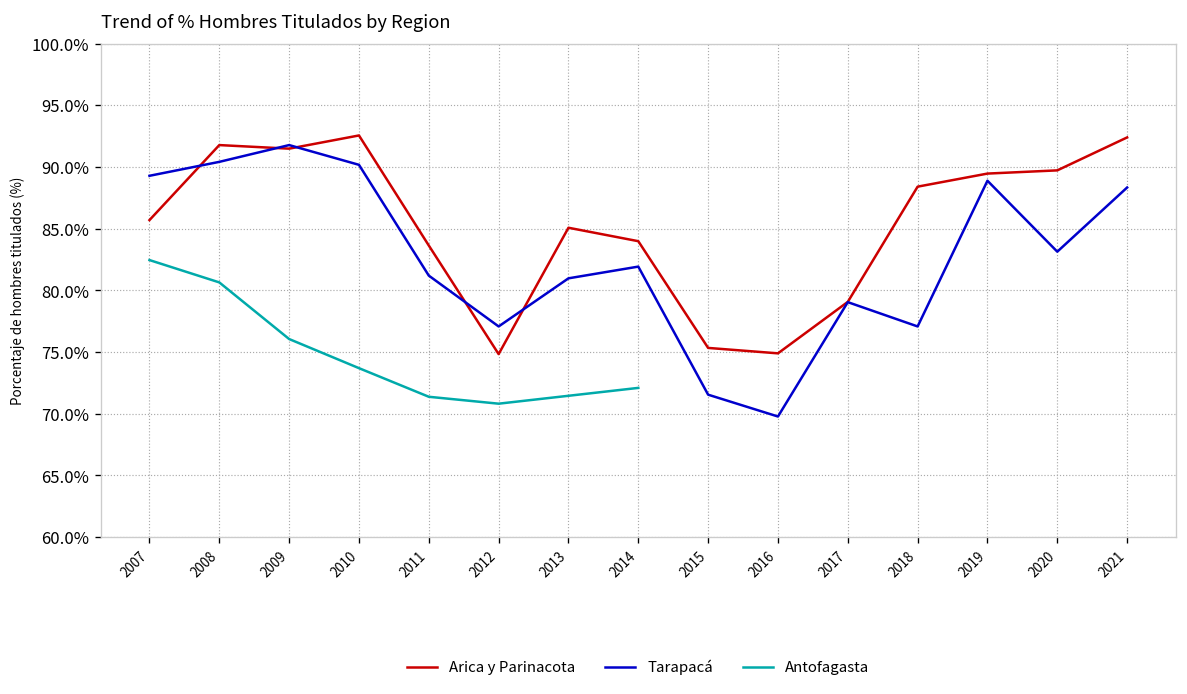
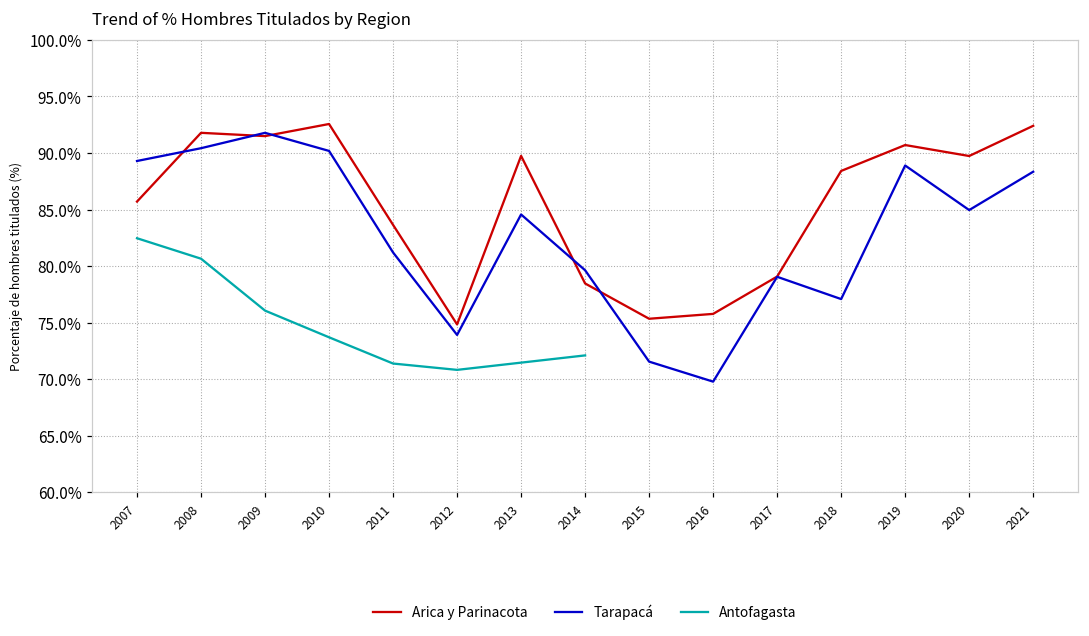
Tarapacá, 2012: 77.1% -> 73.9%
Arica y Parinacota, 2013: 85.1% -> 89.7%
Tarapacá, 2013: 81.0% -> 84.6%
Arica y Parinacota, 2014: 84.0% -> 78.5%
Tarapacá, 2014: 81.9% -> 79.6%
Arica y Parinacota, 2016: 74.9% -> 75.8%
Arica y Parinacota, 2019: 89.5% -> 90.7%
Tarapacá, 2020: 83.1% -> 85.0%
